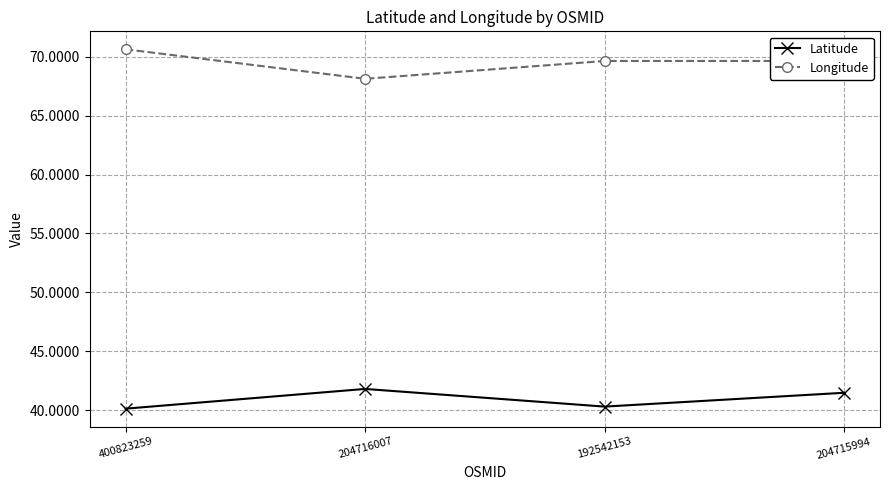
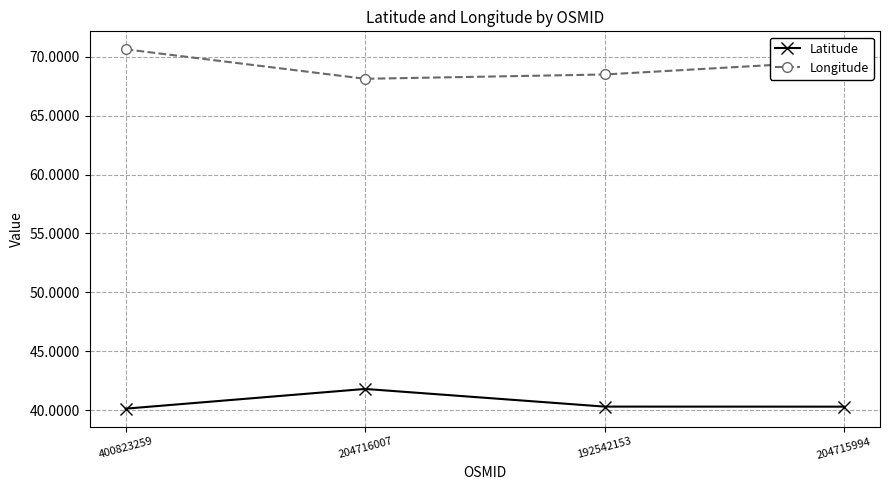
Longitude, 192542153: 69.6 -> 68.5
Latitude, 204715994: 41.5 -> 40.3
